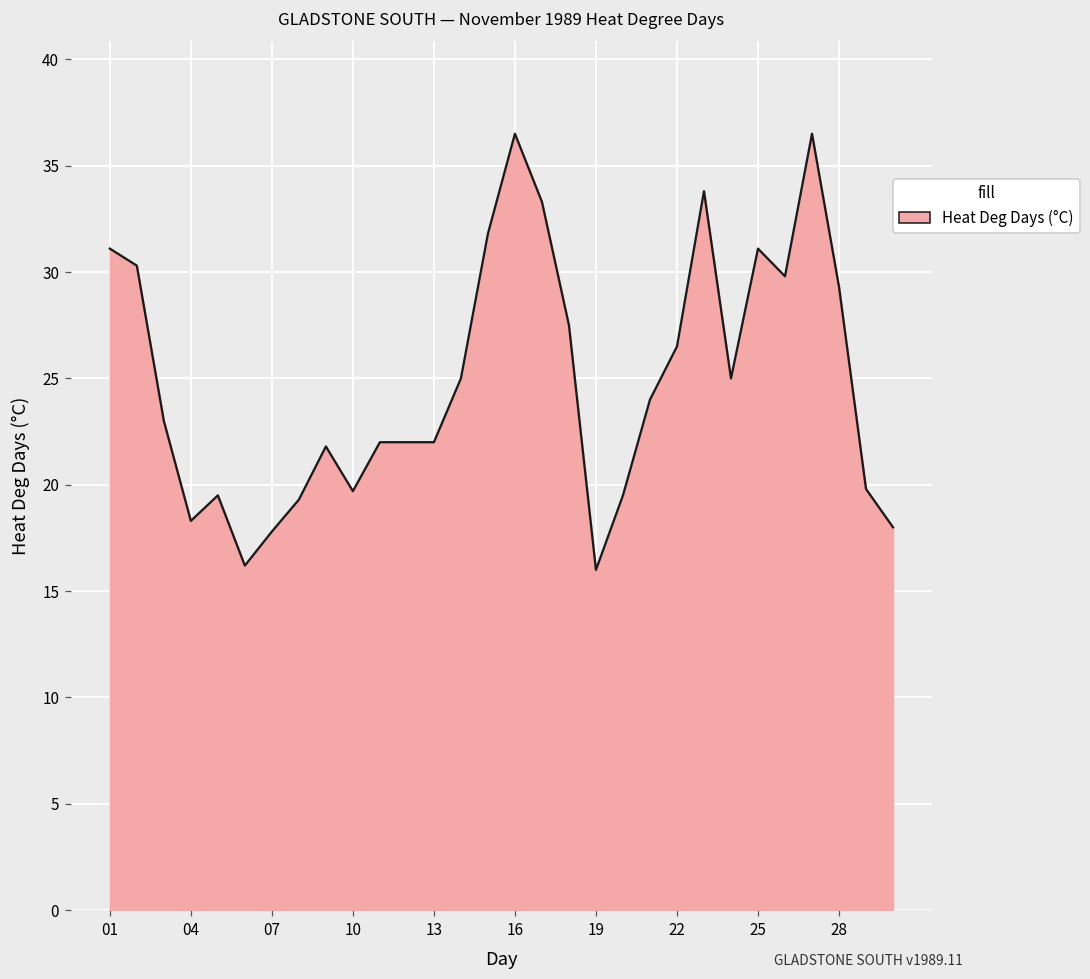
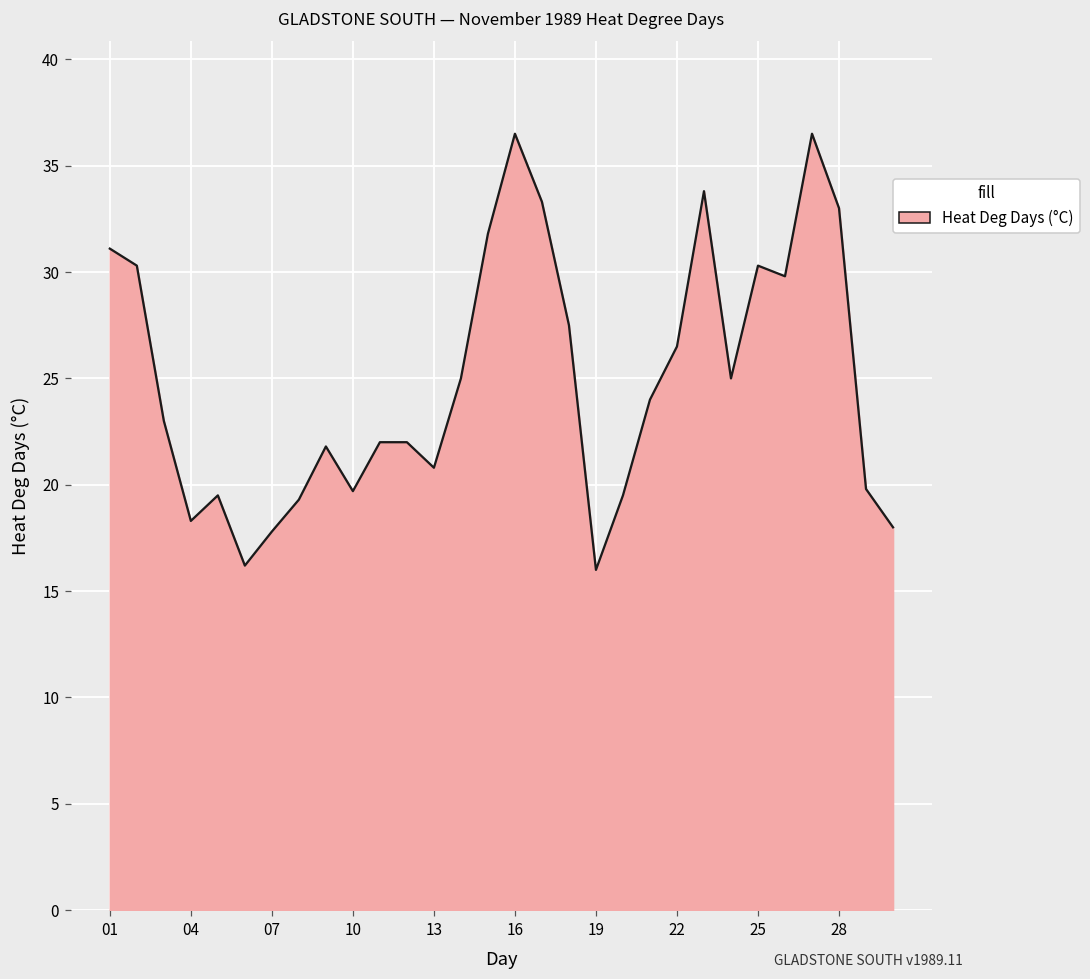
13: 22.0 -> 20.8
25: 31.1 -> 30.3
28: 29.3 -> 33.0
